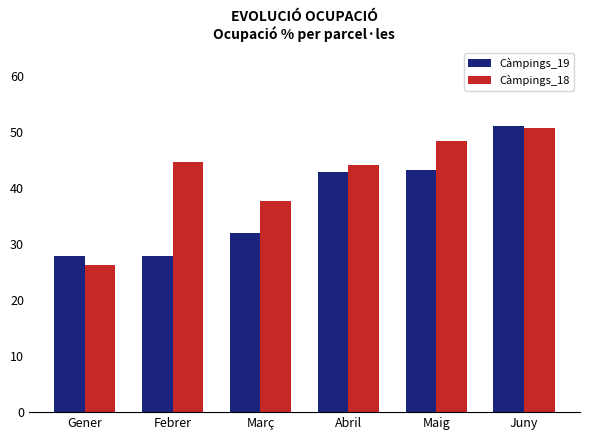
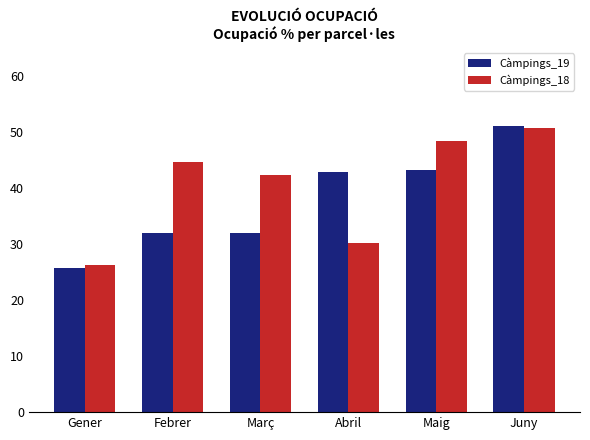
Càmpings_19, Gener: 28 -> 26
Càmpings_19, Febrer: 28 -> 32
Càmpings_18, Març: 38 -> 42
Càmpings_18, Abril: 44 -> 30
